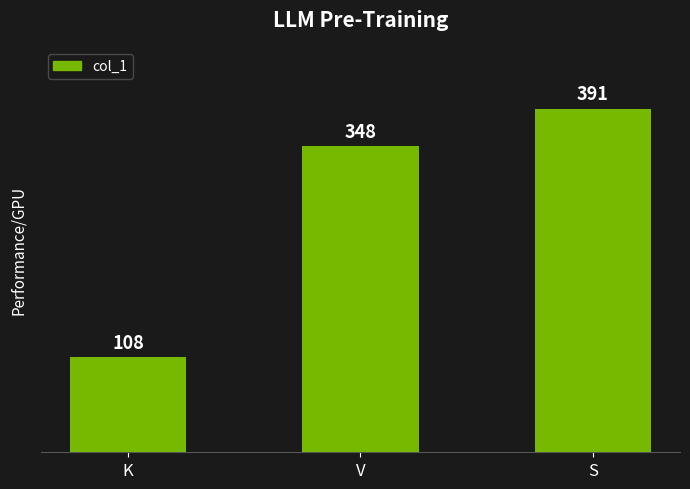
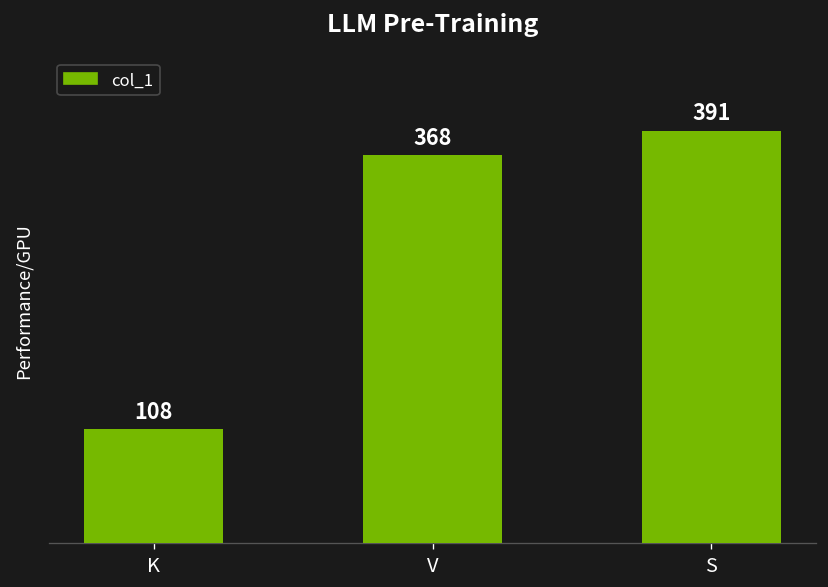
V: 348 -> 368
